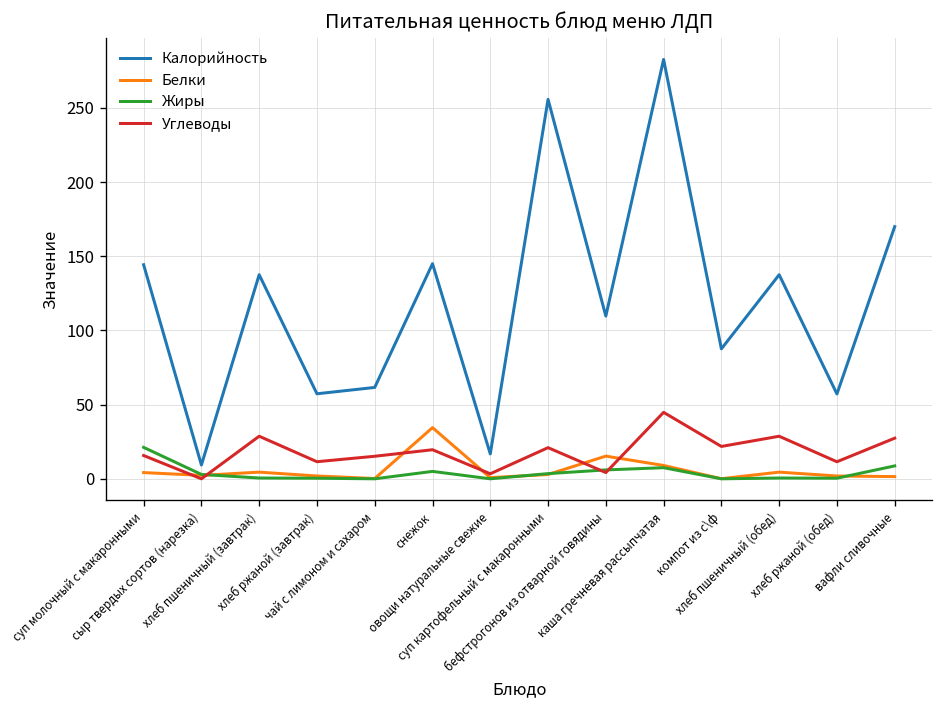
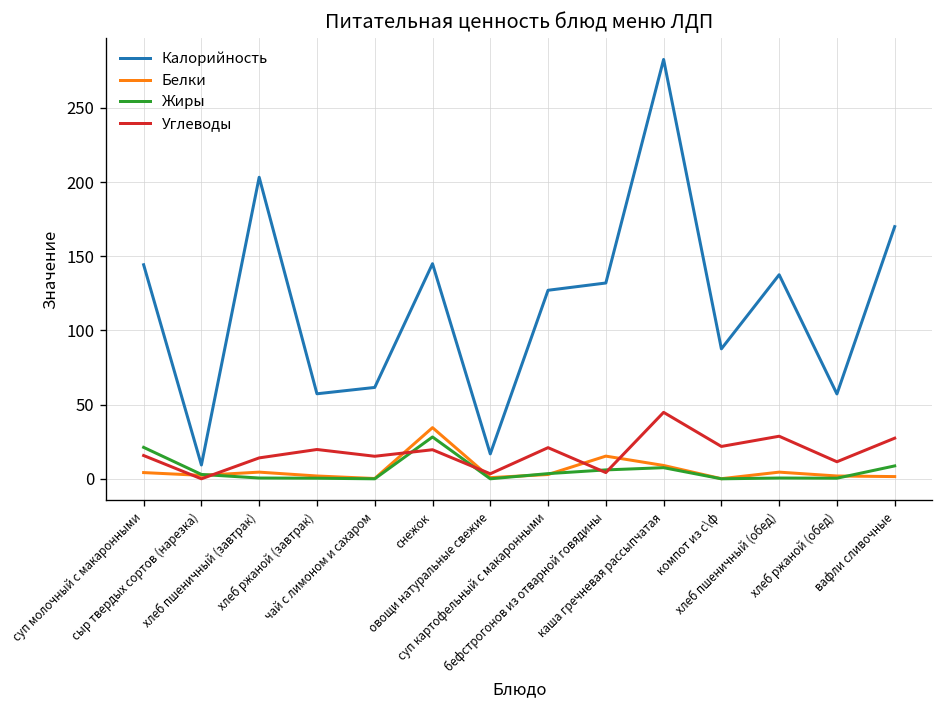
Калорийность, хлеб пшеничный (завтрак): 138 -> 203
Углеводы, хлеб пшеничный (завтрак): 29 -> 14
Углеводы, хлеб ржаной (завтрак): 12 -> 20
Жиры, снежок: 5 -> 28
Калорийность, суп картофельный с макаронными: 256 -> 127
Калорийность, бефстрогонов из отварной говядины: 110 -> 132
